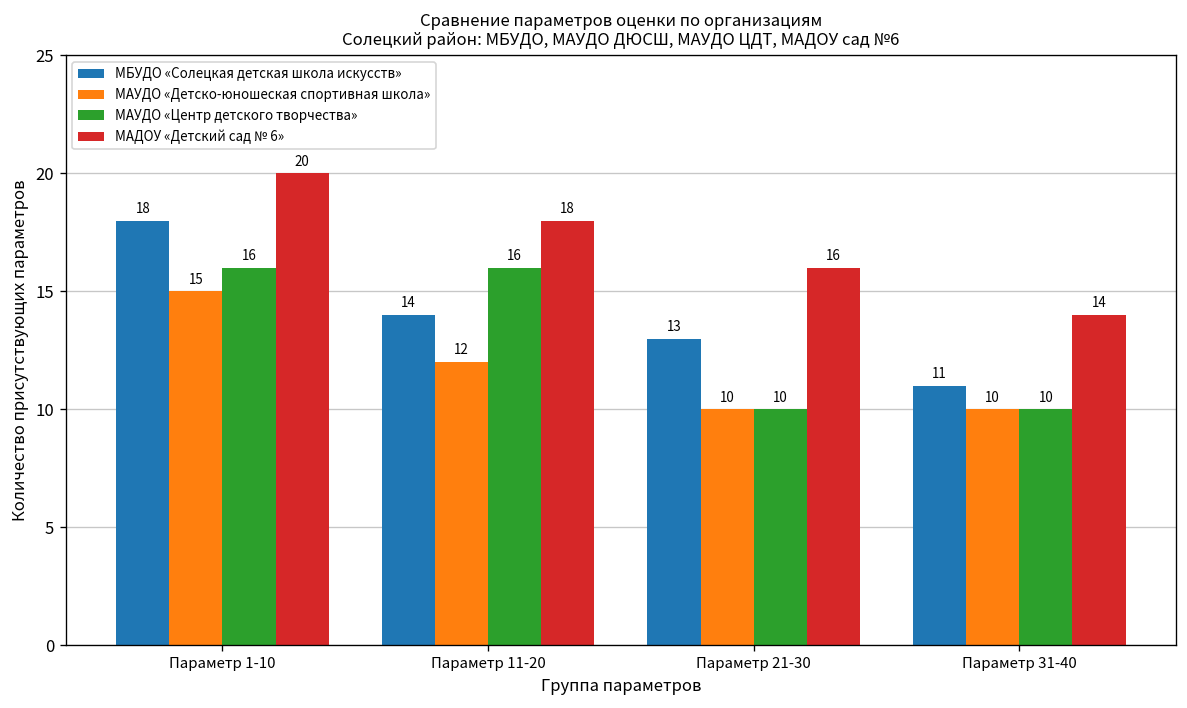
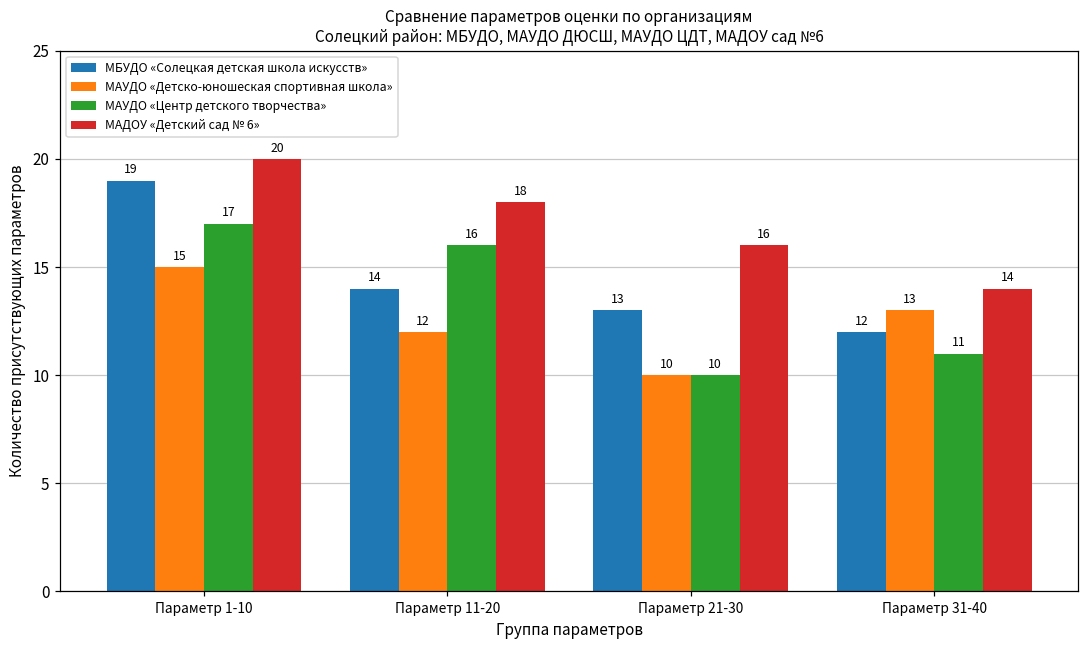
МБУДО «Солецкая детская школа искусств», Параметр 1-10: 18 -> 19
МАУДО «Центр детского творчества», Параметр 1-10: 16 -> 17
МБУДО «Солецкая детская школа искусств», Параметр 31-40: 11 -> 12
МАУДО «Детско-юношеская спортивная школа», Параметр 31-40: 10 -> 13
МАУДО «Центр детского творчества», Параметр 31-40: 10 -> 11
